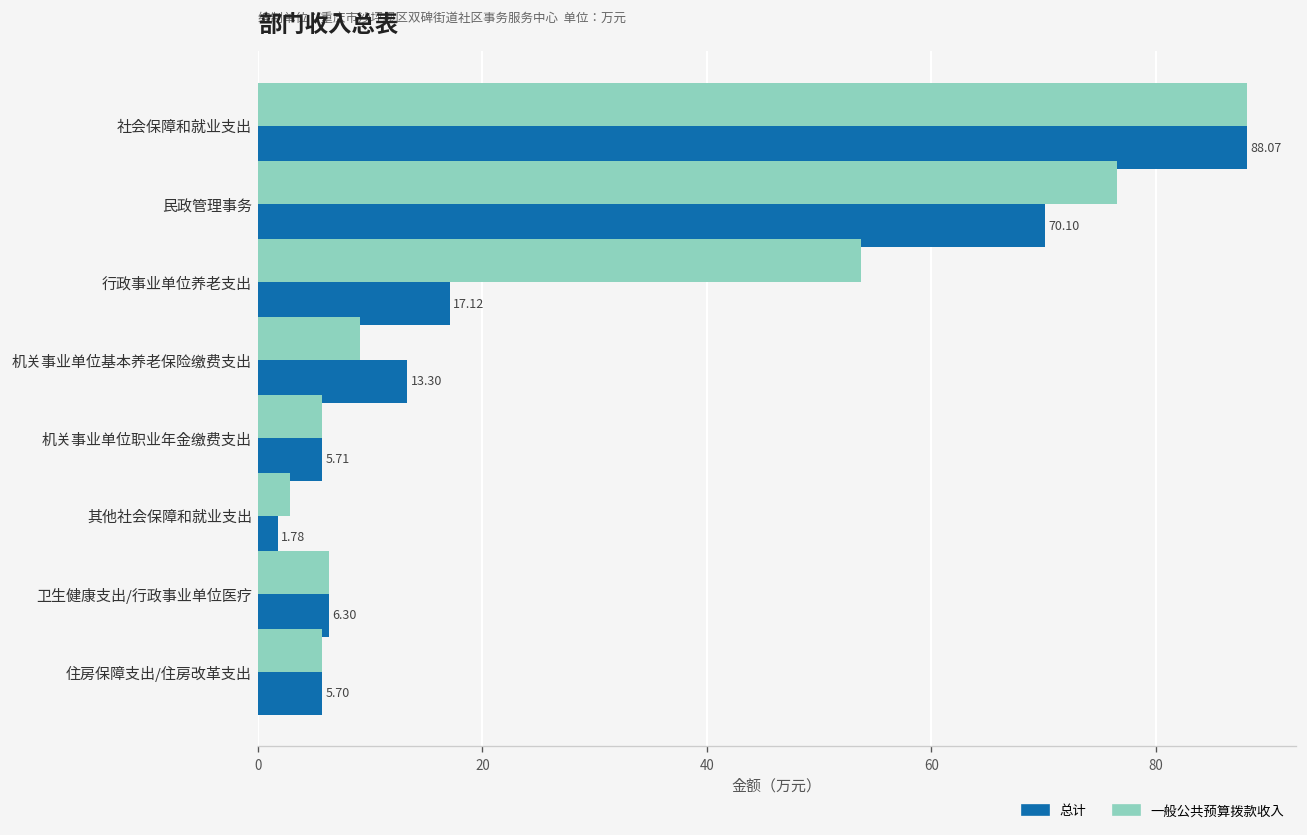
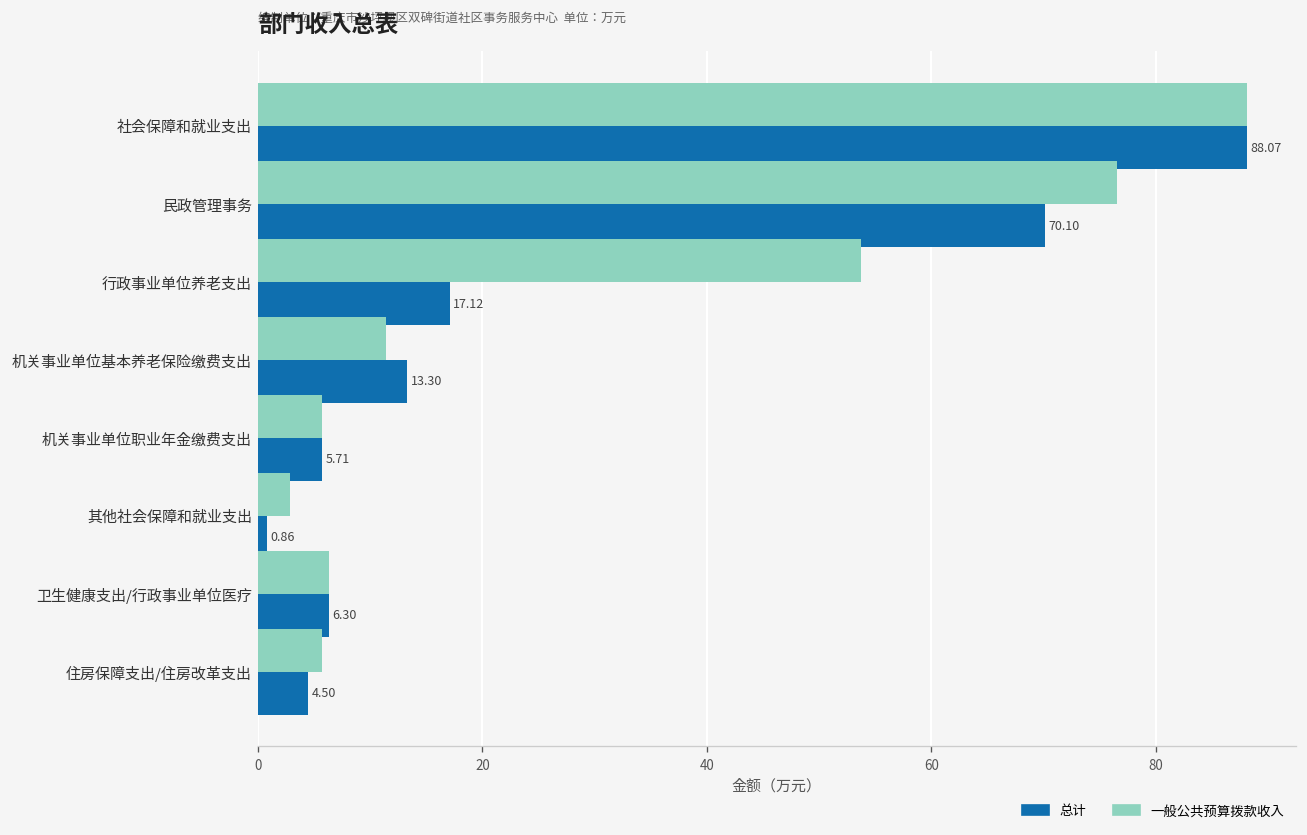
一般公共预算拨款收入, 机关事业单位基本养老保险缴费支出: 9 -> 11
总计, 其他社会保障和就业支出: 1.78 -> 0.86
总计, 住房保障支出/住房改革支出: 5.70 -> 4.50
